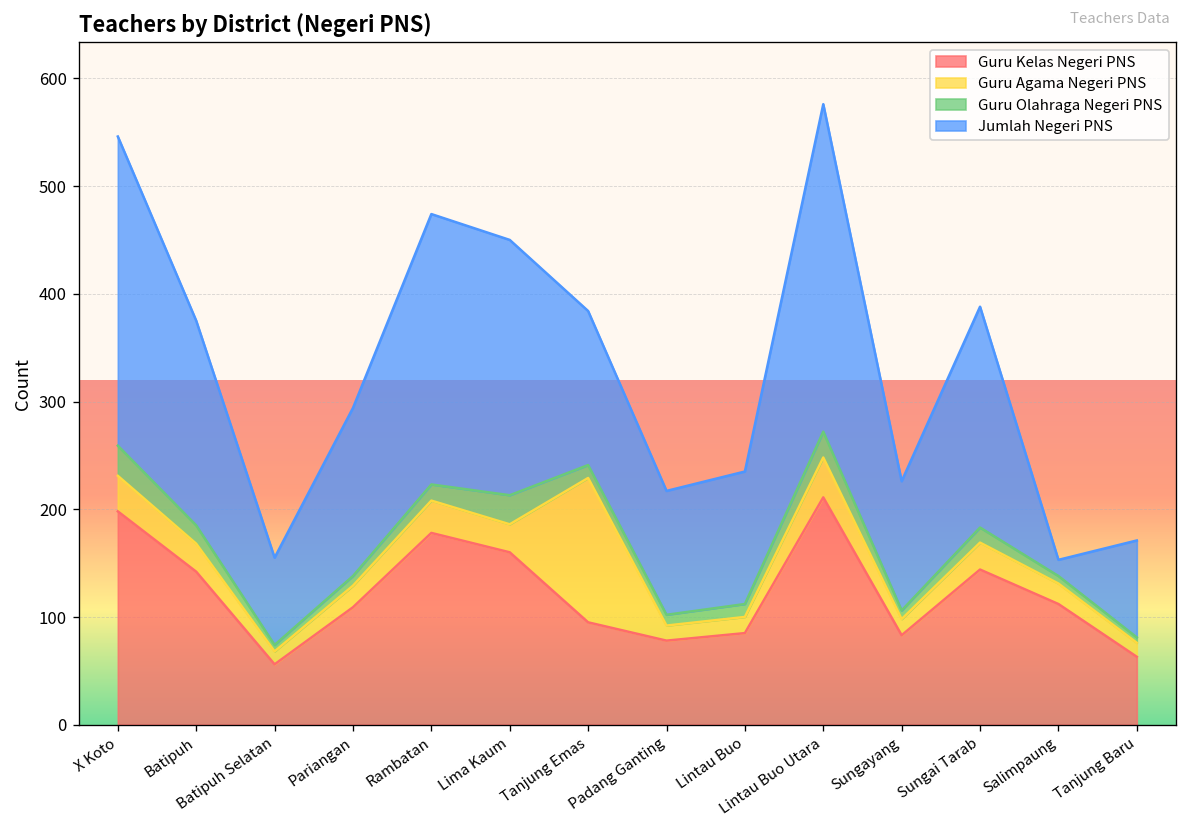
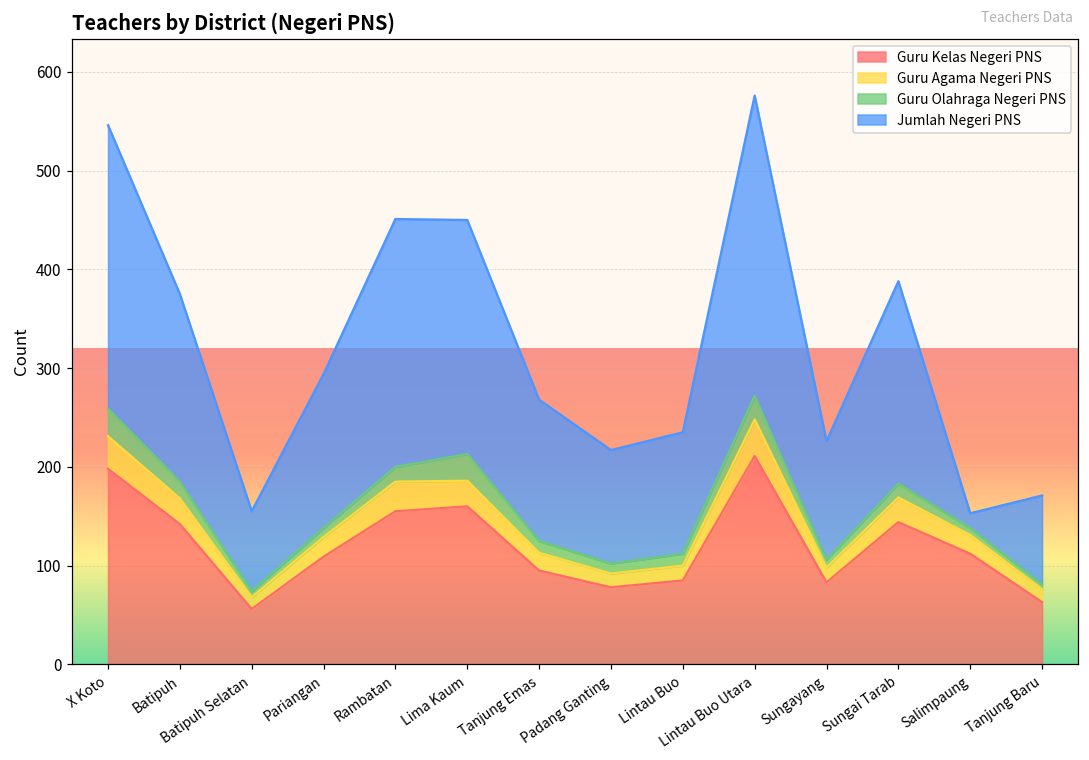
Guru Kelas Negeri PNS, Rambatan: 180 -> 160
Guru Agama Negeri PNS, Tanjung Emas: 130 -> 20
